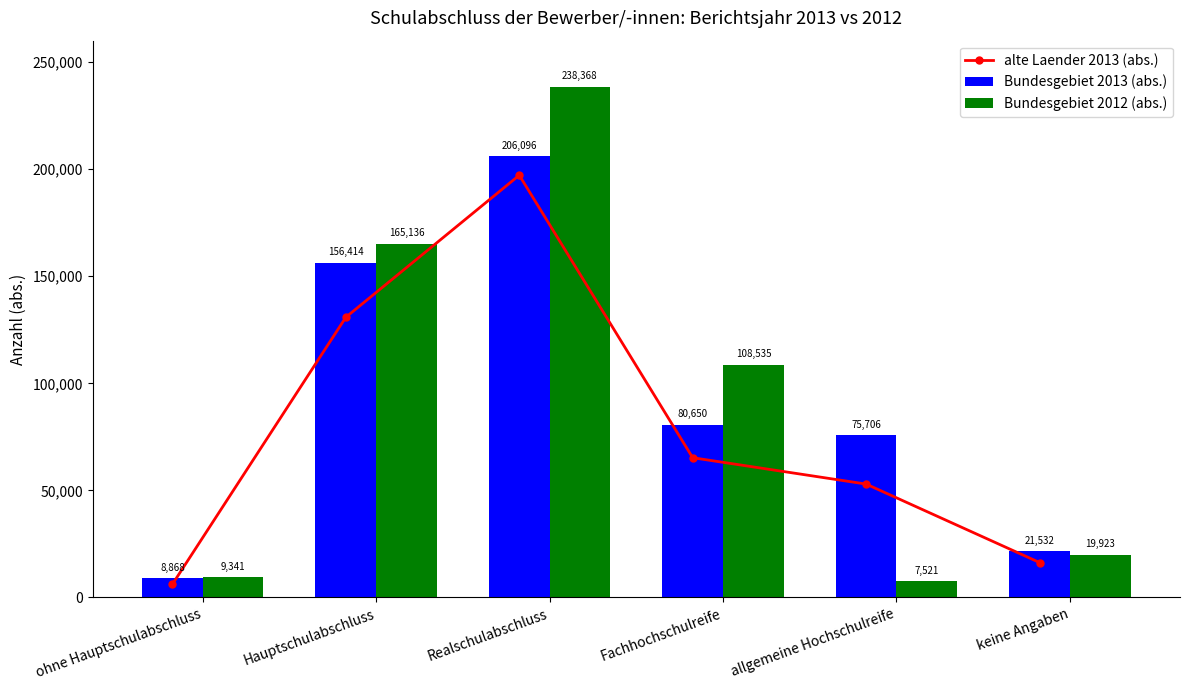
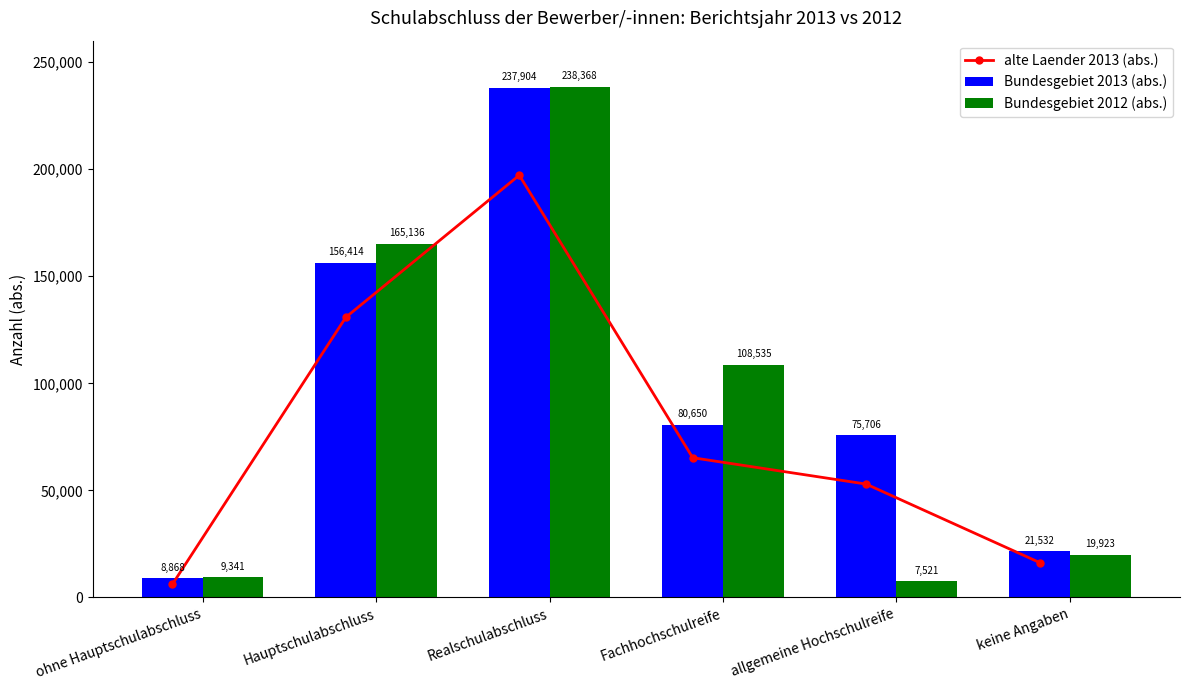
Bundesgebiet 2013 (abs.), Realschulabschluss: 206,096 -> 237,904
